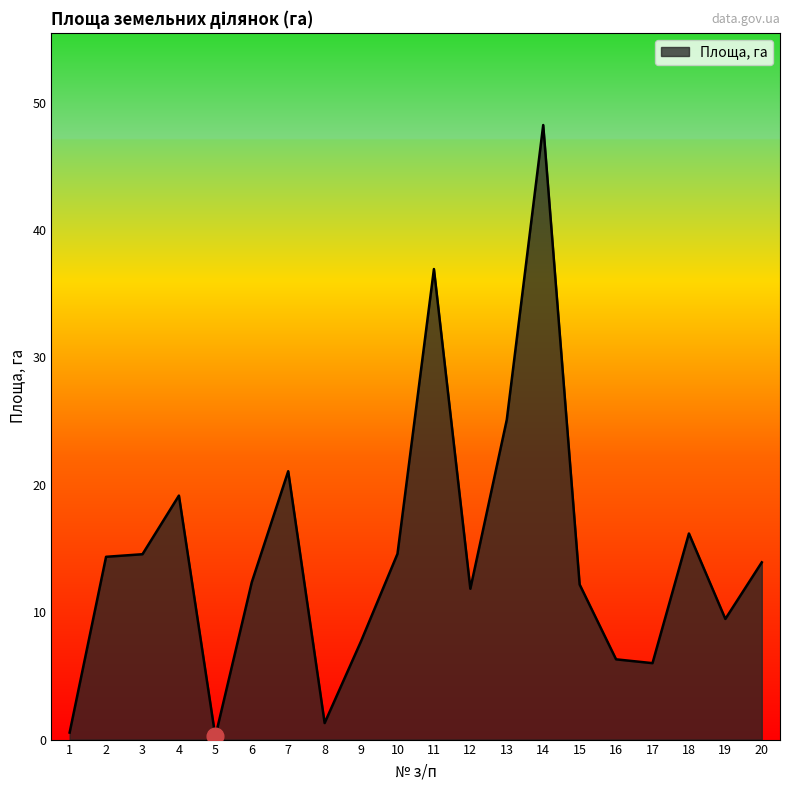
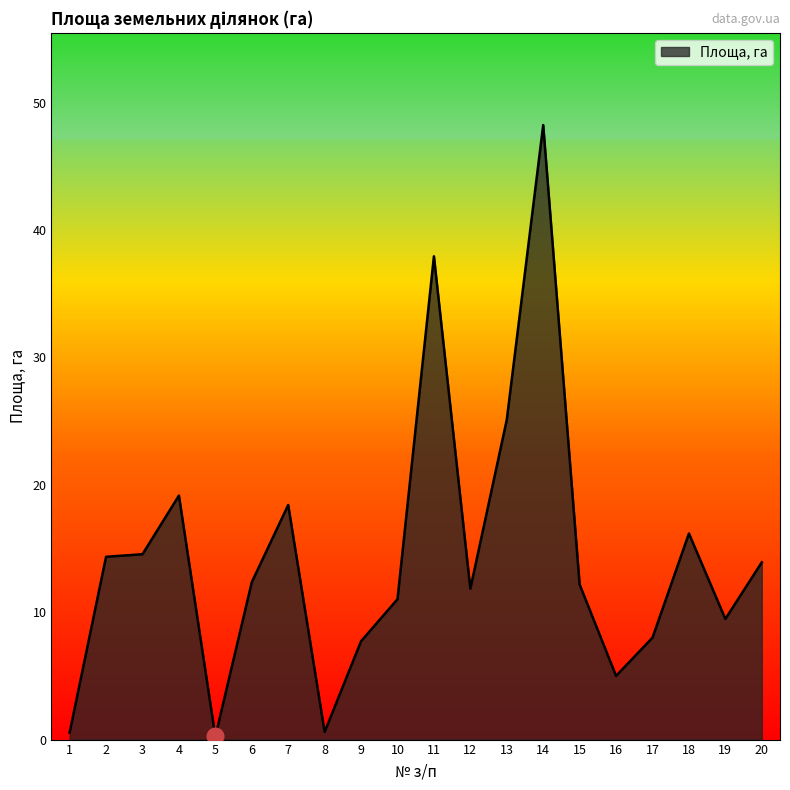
Площа, га, 7: 21.1 -> 18.4
Площа, га, 8: 1.3 -> 0.6
Площа, га, 10: 14.6 -> 11.0
Площа, га, 11: 36.9 -> 37.9
Площа, га, 16: 6.3 -> 5.0
Площа, га, 17: 6 -> 8
